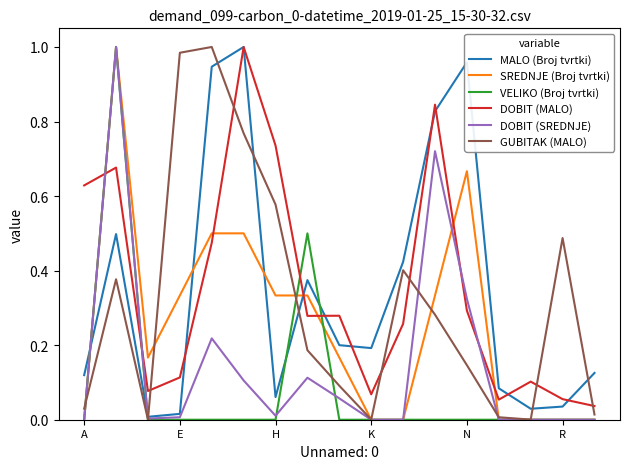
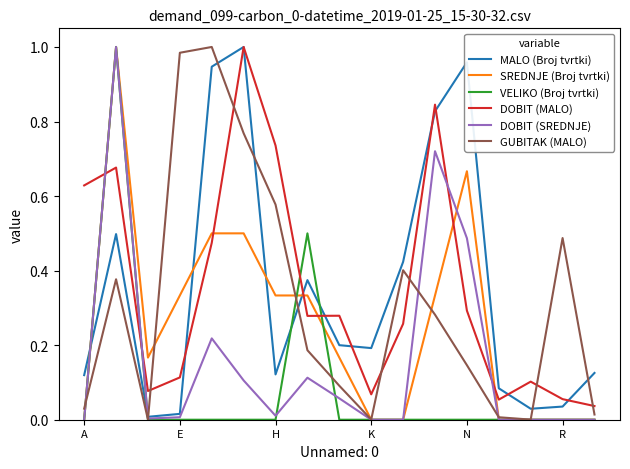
MALO (Broj tvrtki), H: 0.06 -> 0.12
DOBIT (SREDNJE), N: 0.32 -> 0.49
